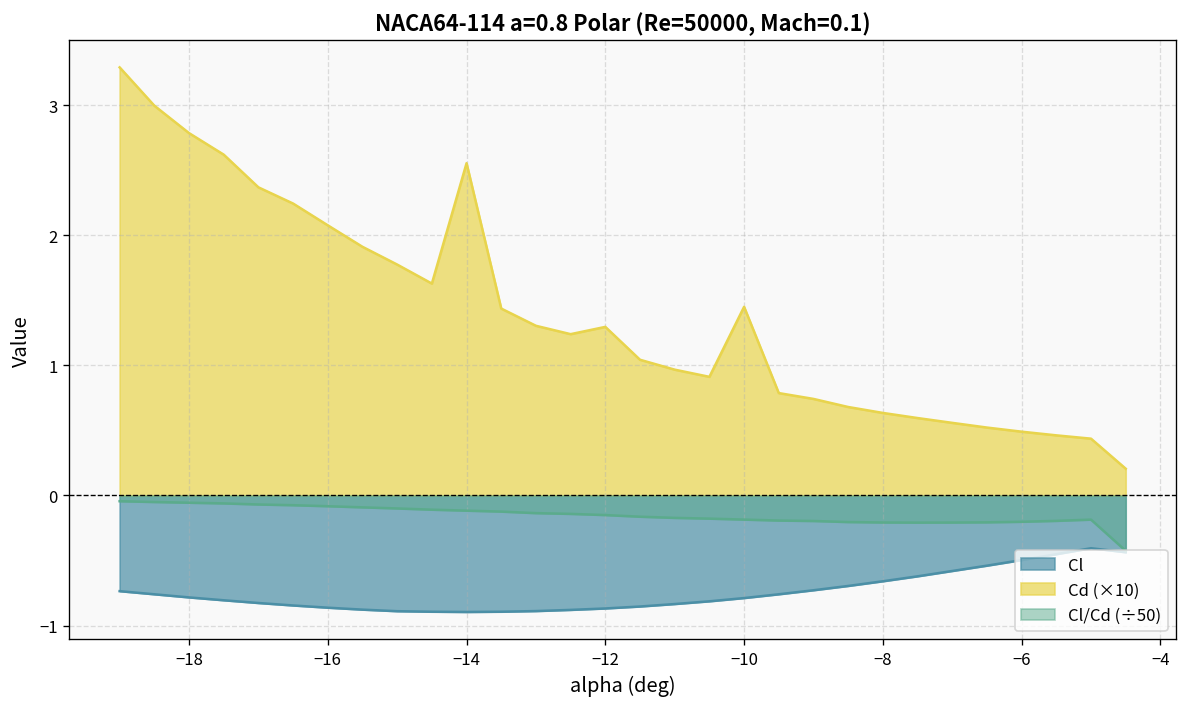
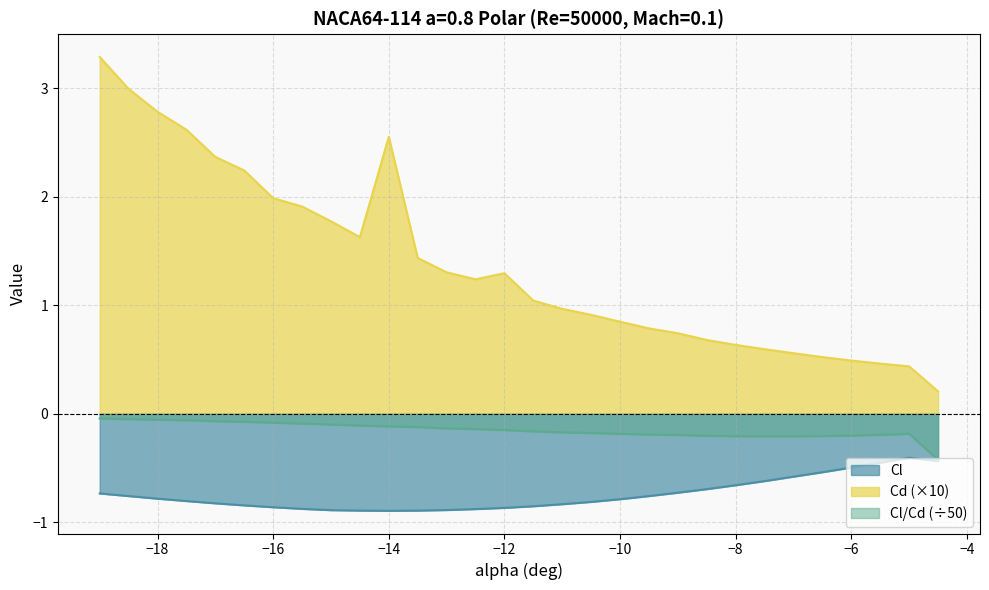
Cd (×10), −16: 2.08 -> 1.99
Cd (×10), −10: 1.45 -> 0.85
